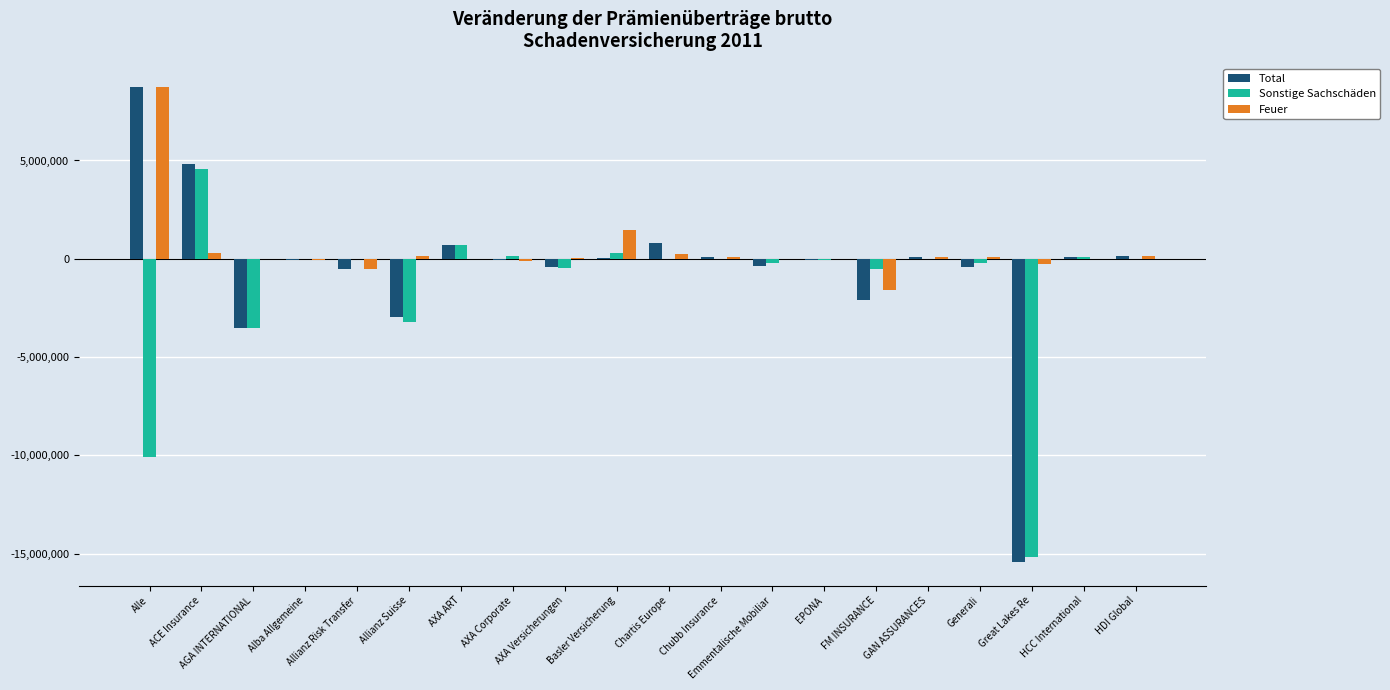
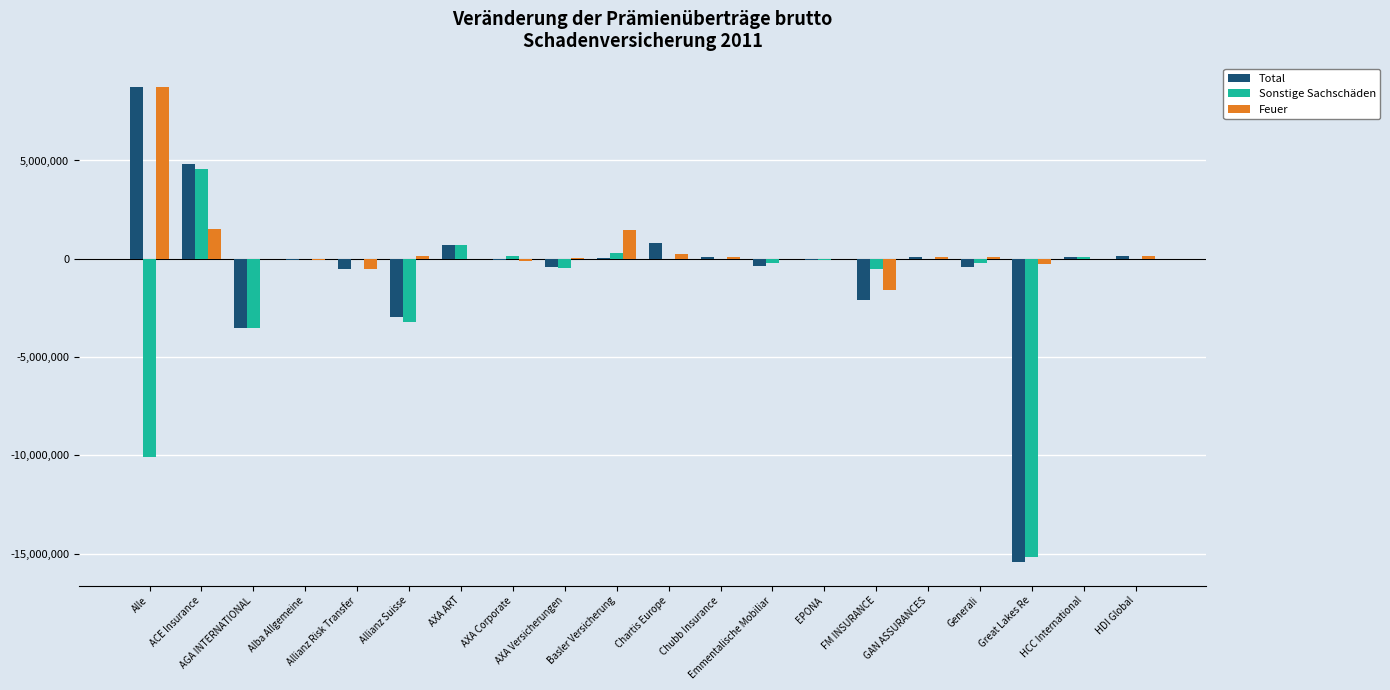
Feuer, ACE Insurance: 300,000 -> 1,500,000
